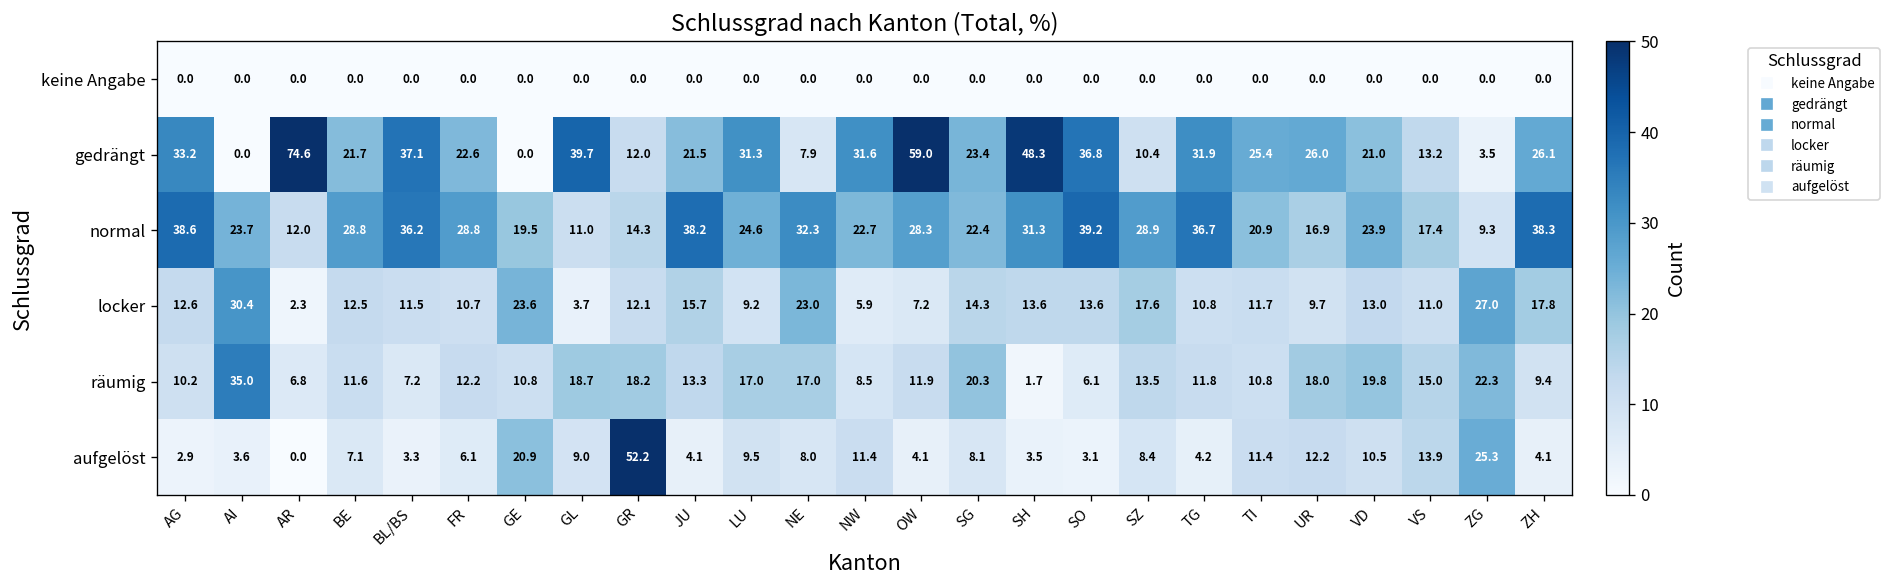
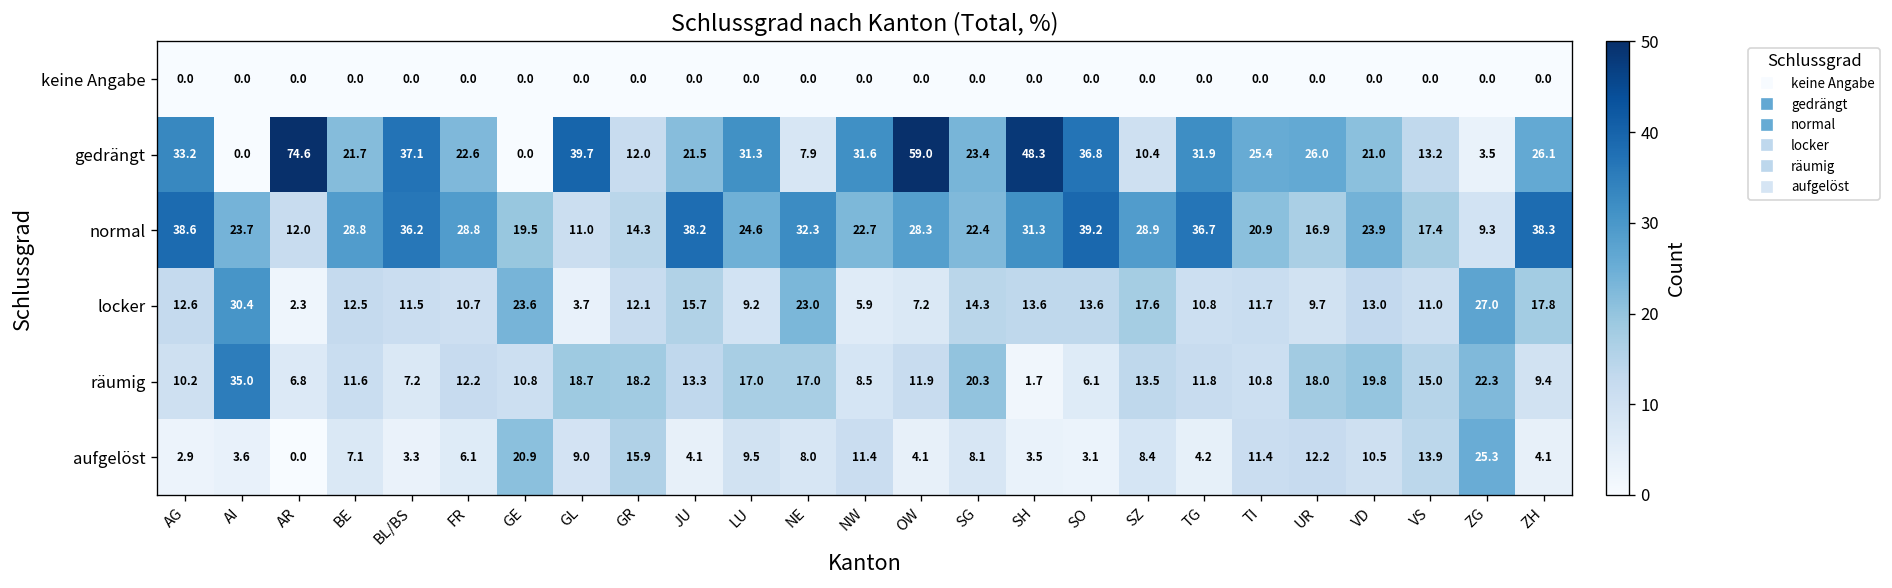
aufgelöst, GR: 52.2 -> 15.9
